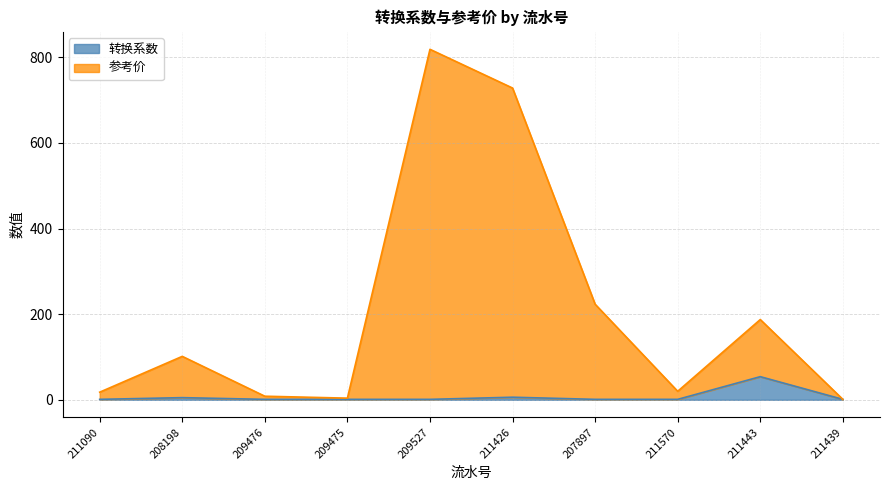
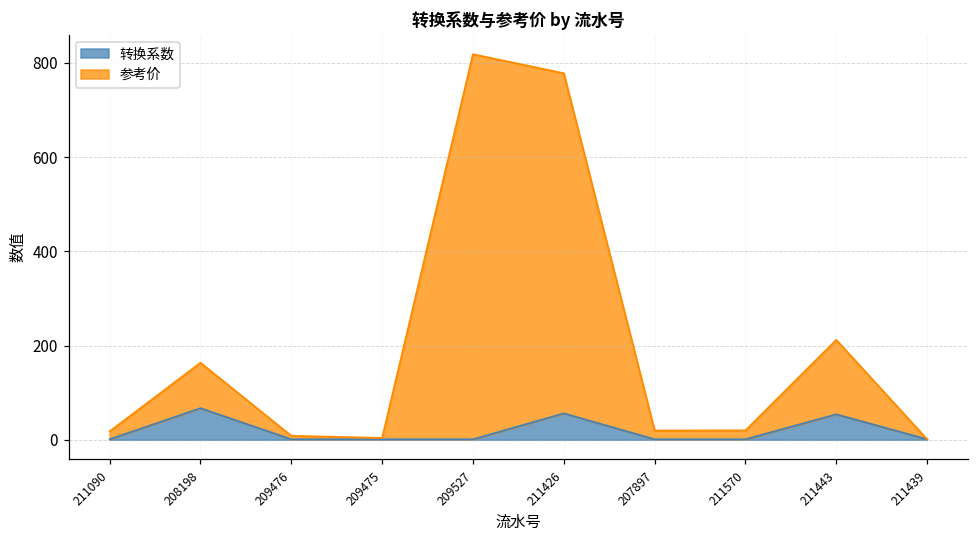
转换系数, 208198: 10 -> 70
转换系数, 211426: 10 -> 60
参考价, 207897: 220 -> 20
参考价, 211443: 130 -> 160
